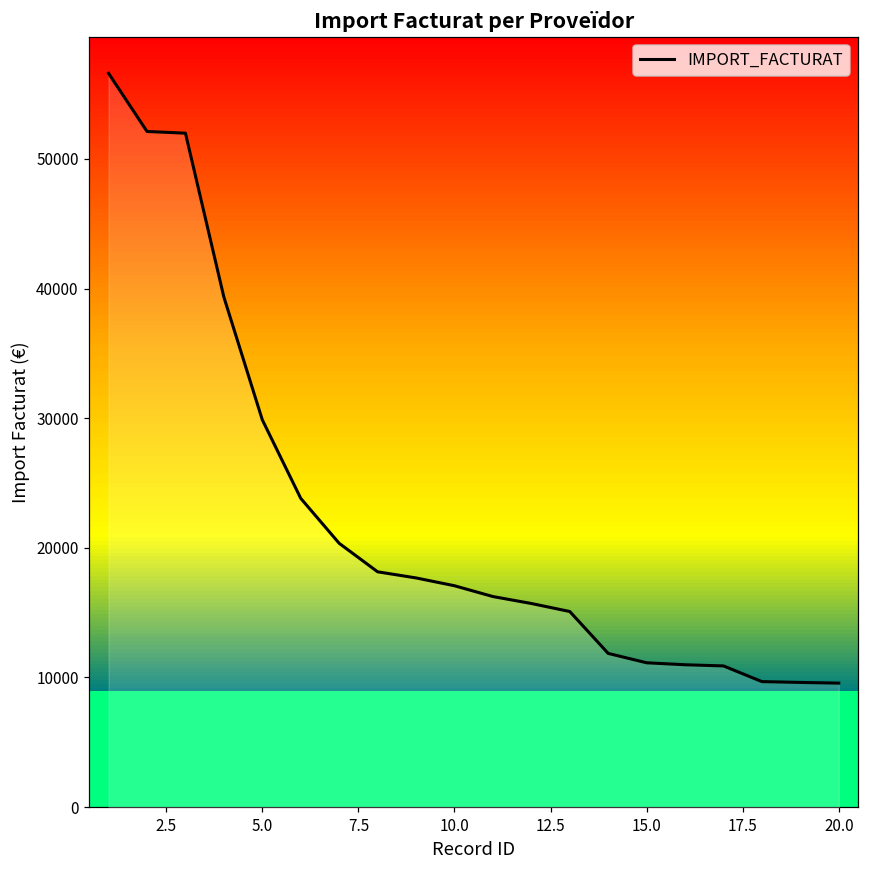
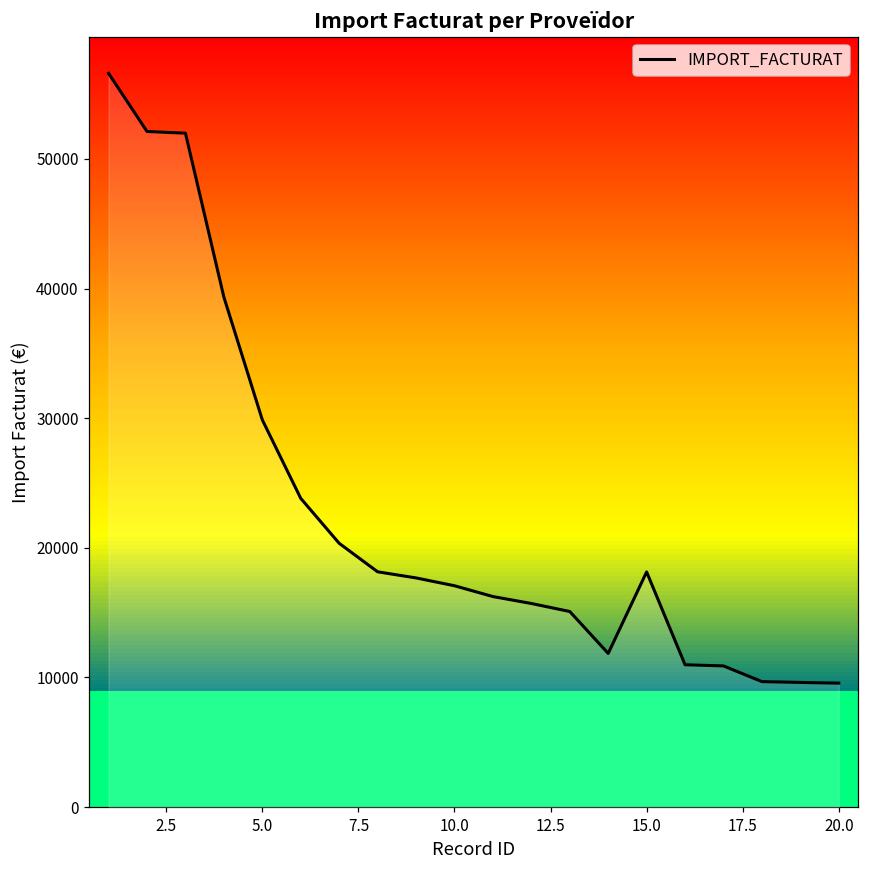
15.0: 11100 -> 18100
